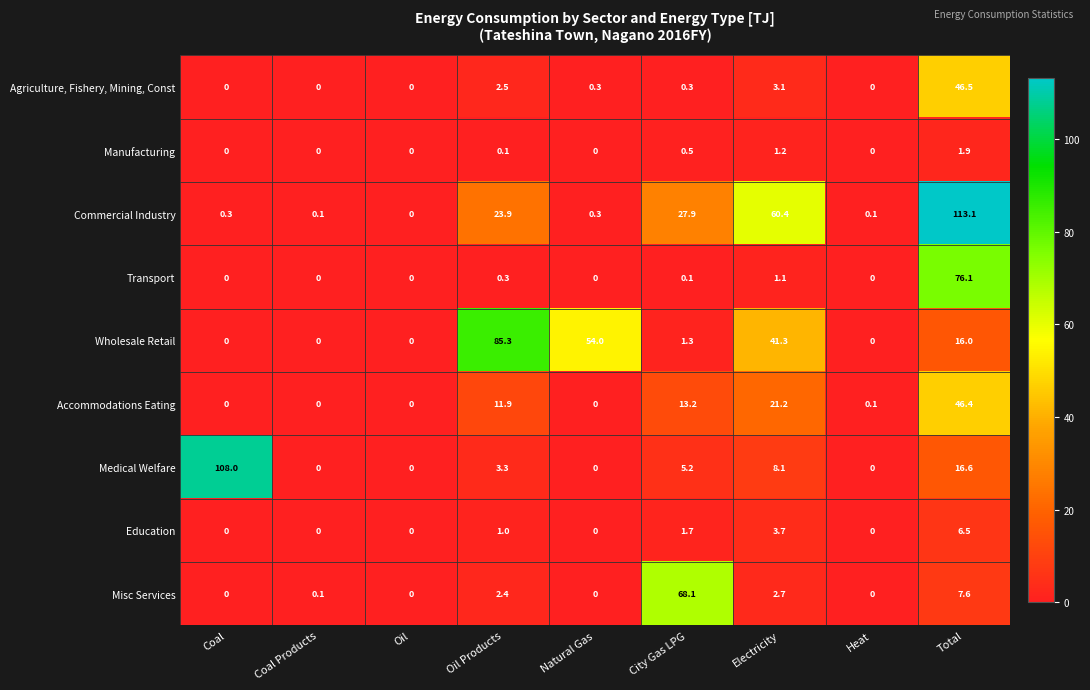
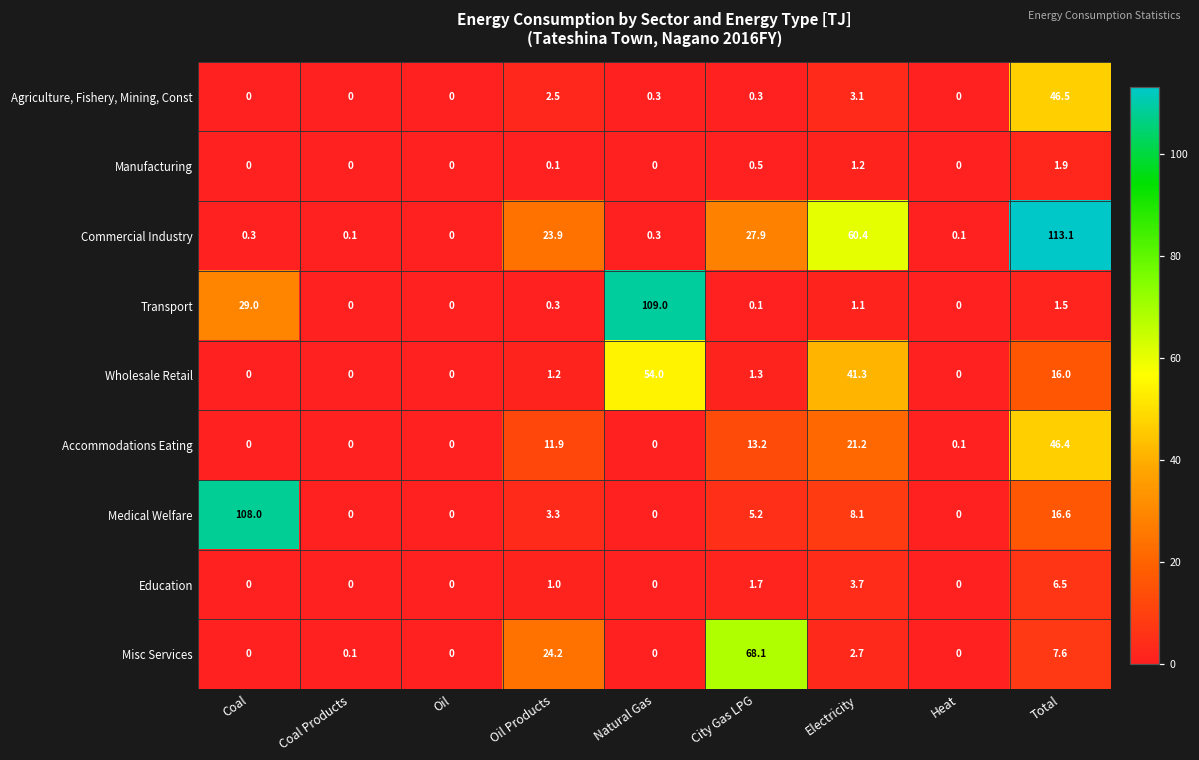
Transport, Coal: 0 -> 29.0
Transport, Natural Gas: 0 -> 109.0
Transport, Total: 76.1 -> 1.5
Wholesale Retail, Oil Products: 85.3 -> 1.2
Misc Services, Oil Products: 2.4 -> 24.2
